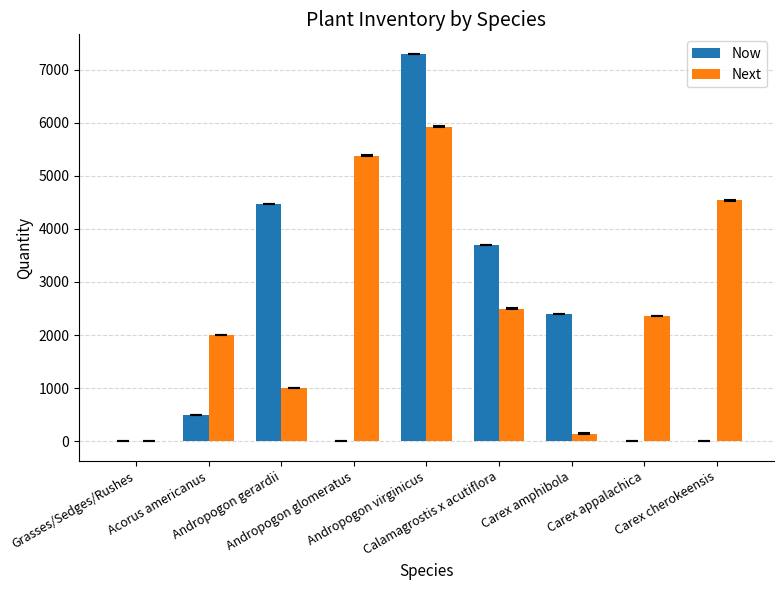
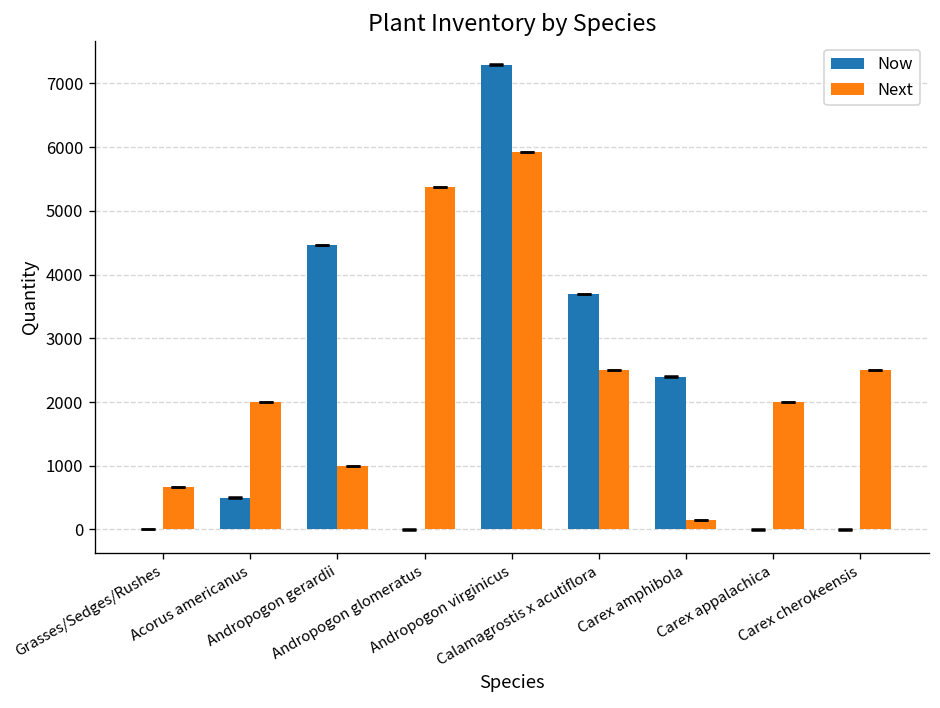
Next, Grasses/Sedges/Rushes: 0 -> 700
Next, Carex appalachica: 2400 -> 2000
Next, Carex cherokeensis: 4500 -> 2500
